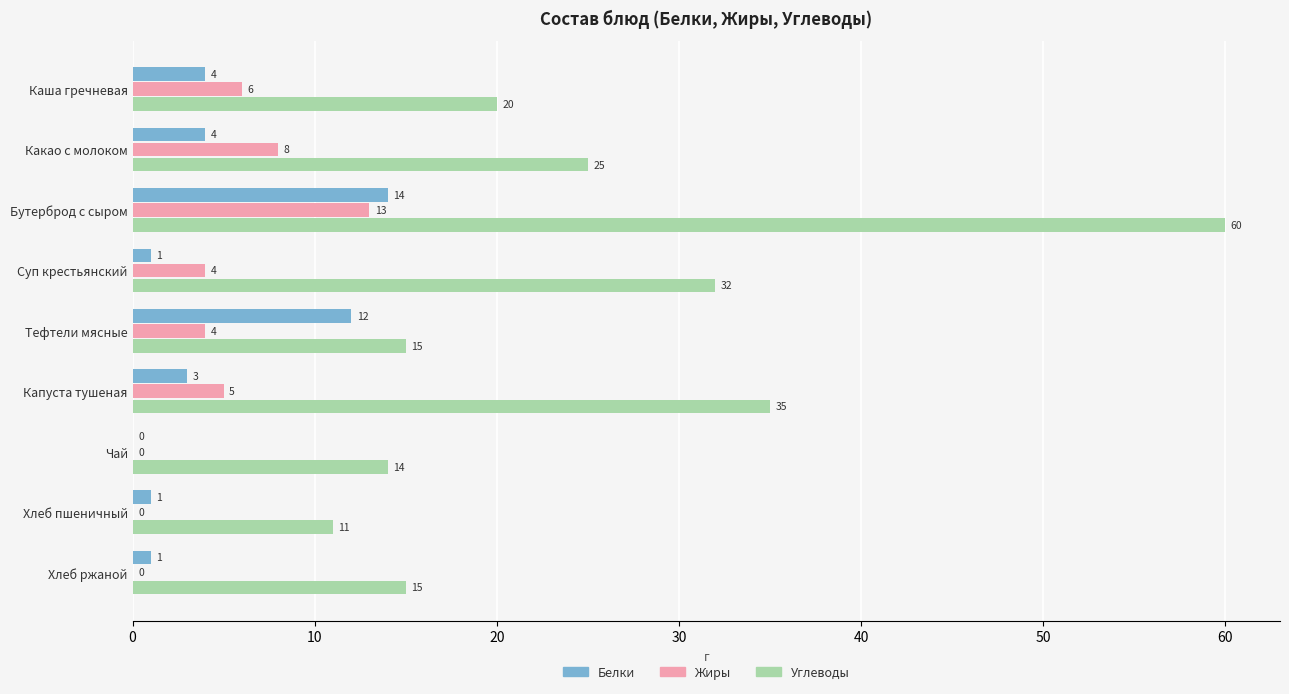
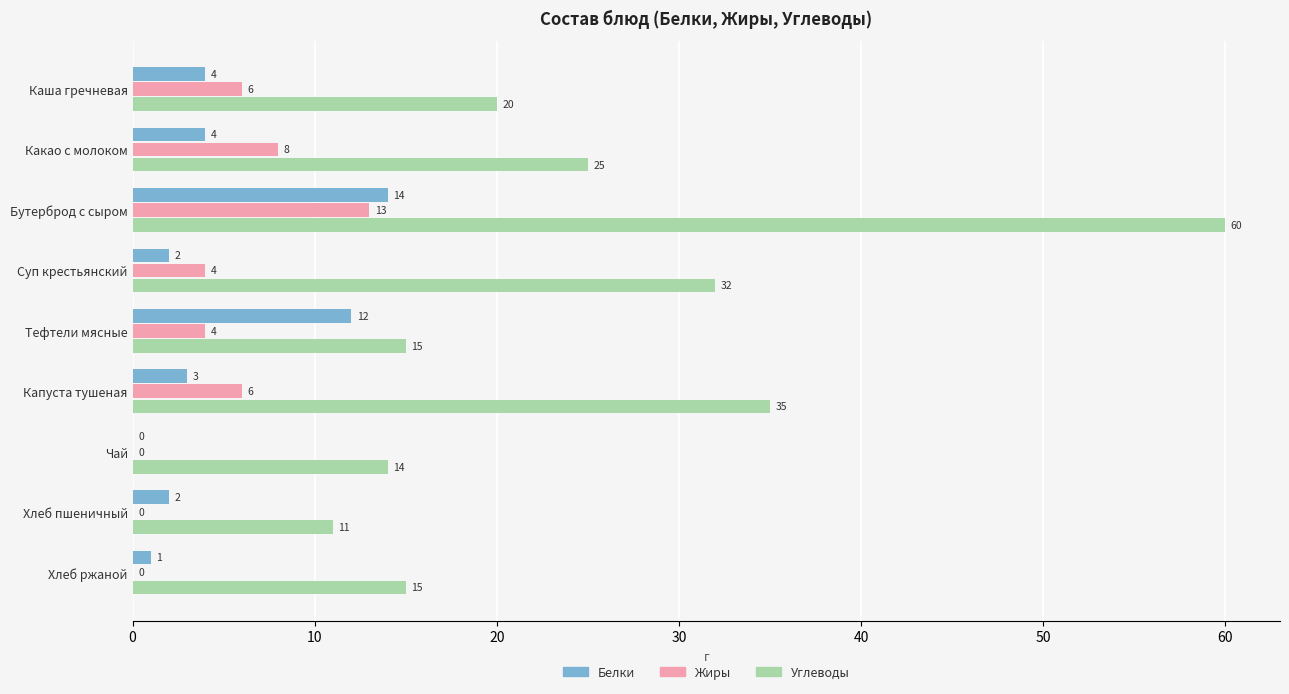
Белки, Суп крестьянский: 1 -> 2
Жиры, Капуста тушеная: 5 -> 6
Белки, Хлеб пшеничный: 1 -> 2
